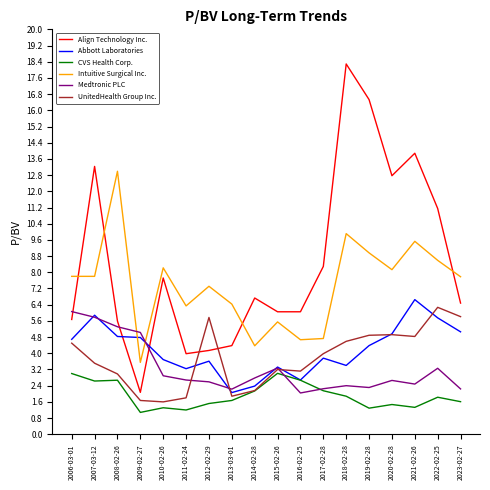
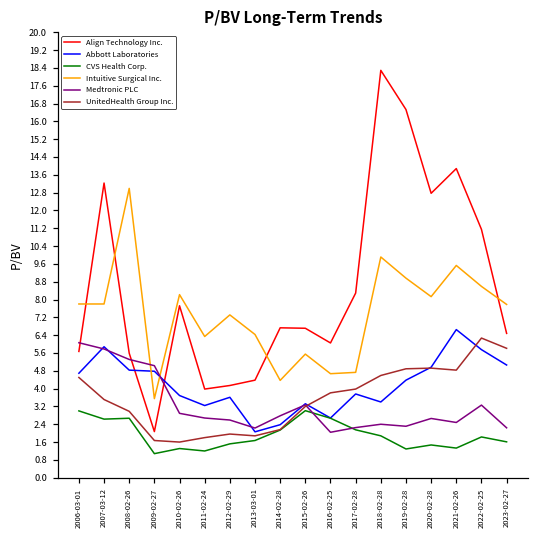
UnitedHealth Group Inc., 2012-02-29: 5.8 -> 2.0
Align Technology Inc., 2015-02-26: 6.1 -> 6.7
UnitedHealth Group Inc., 2016-02-25: 3.1 -> 3.8
